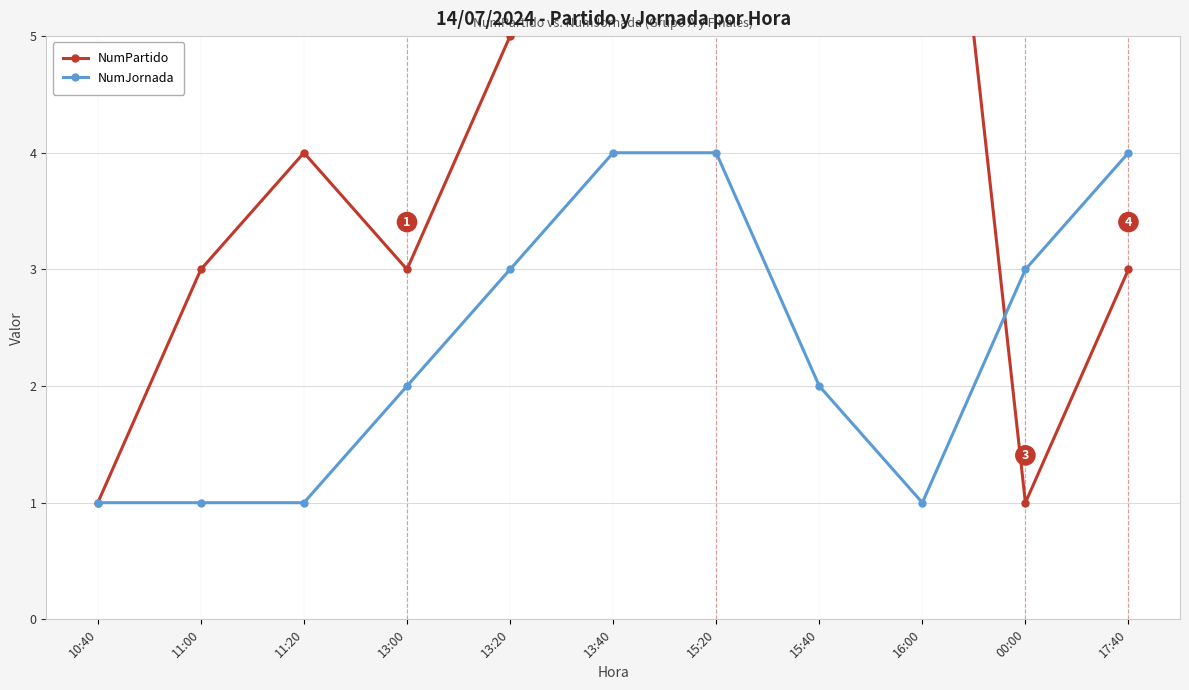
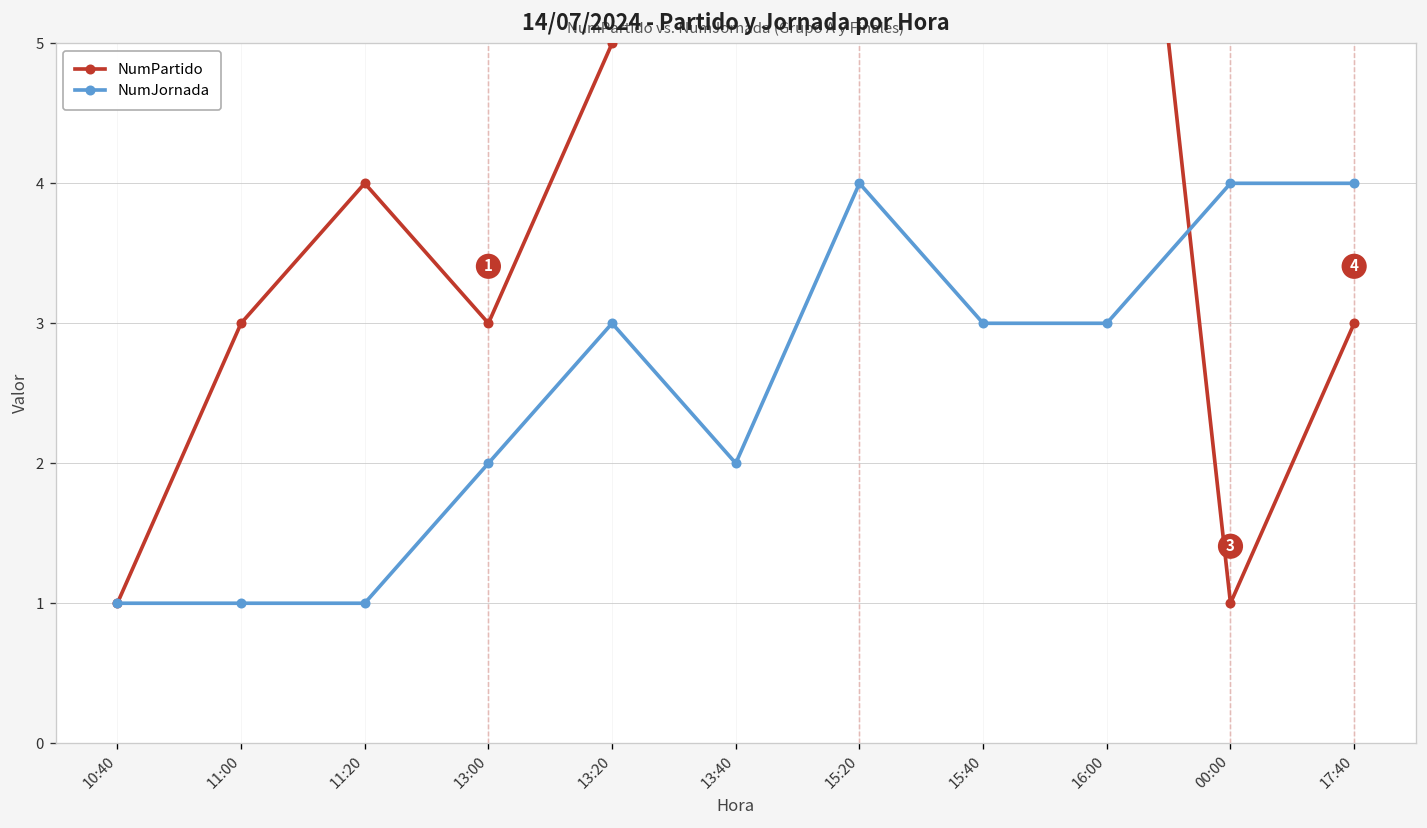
NumJornada, 13:40: 4 -> 2
NumJornada, 15:40: 2 -> 3
NumJornada, 16:00: 1 -> 3
NumJornada, 00:00: 3 -> 4
